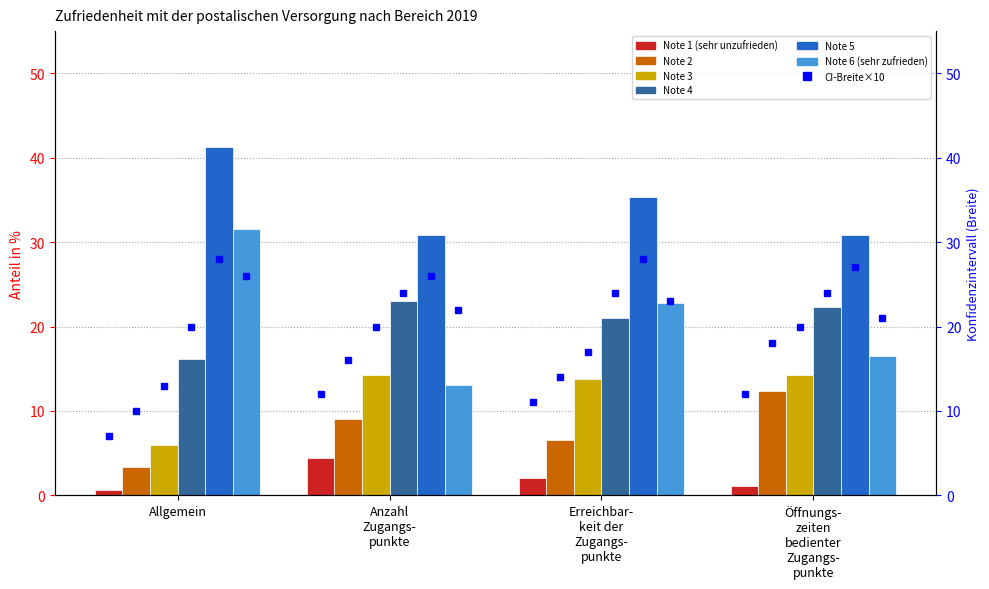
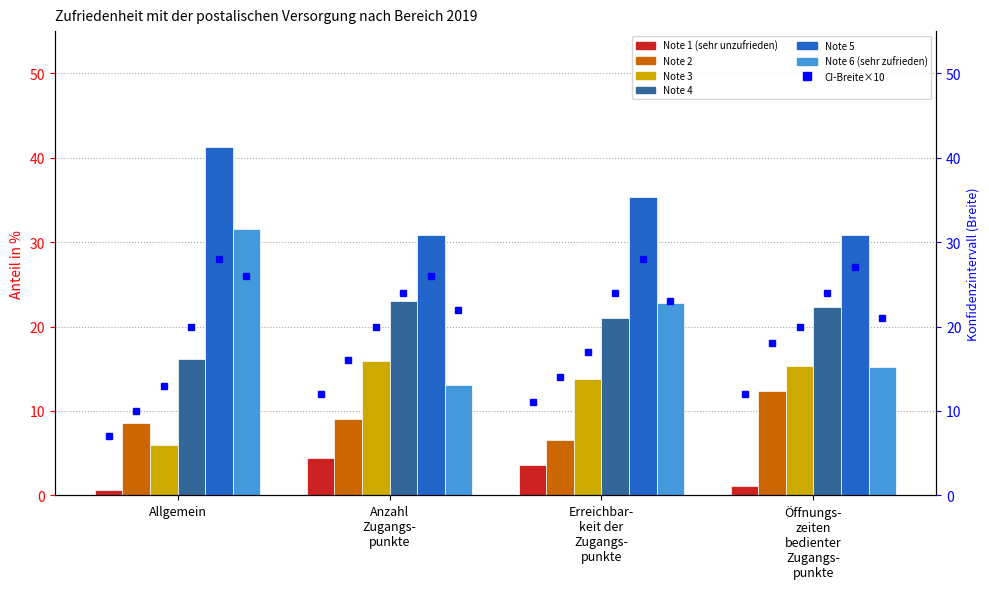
Note 2, Allgemein: 3 -> 9
Note 3, Anzahl Zugangs- punkte: 14 -> 16
Note 1 (sehr unzufrieden), Erreichbar- keit der Zugangs- punkte: 2 -> 4
Note 3, Öffnungs- zeiten bedienter Zugangs- punkte: 14 -> 15
Note 6 (sehr zufrieden), Öffnungs- zeiten bedienter Zugangs- punkte: 17 -> 15
